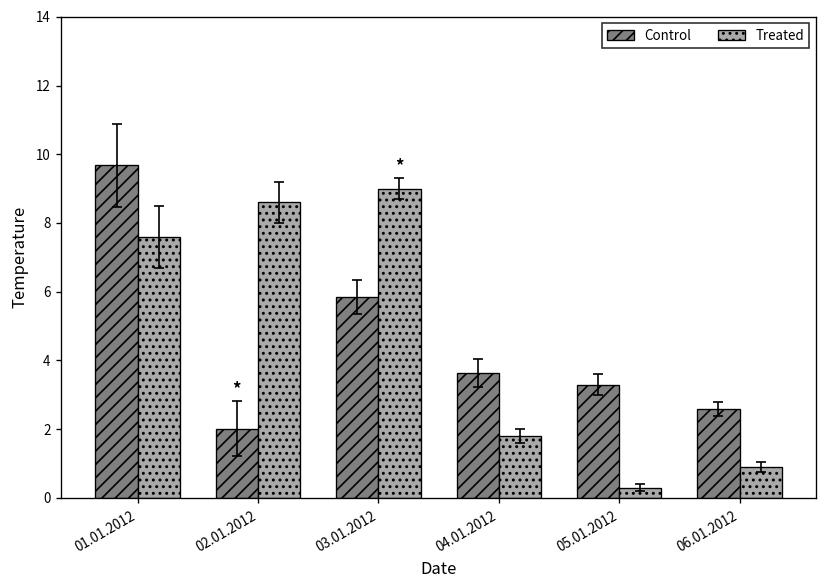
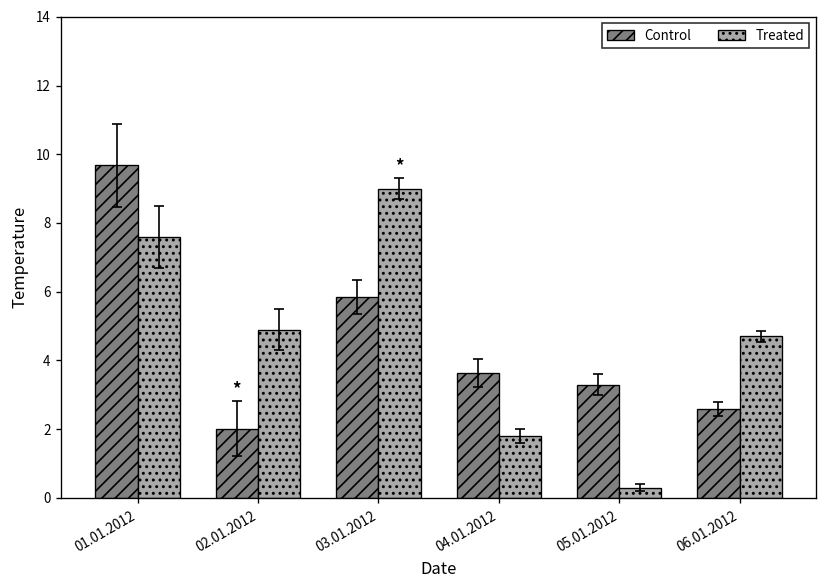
Treated, 02.01.2012: 8.6 -> 4.9
Treated, 06.01.2012: 0.9 -> 4.7
